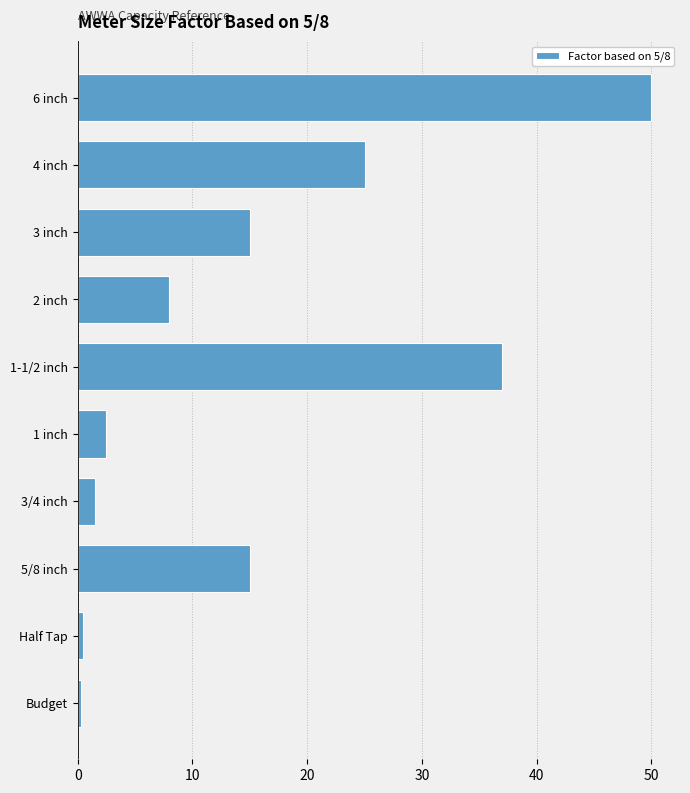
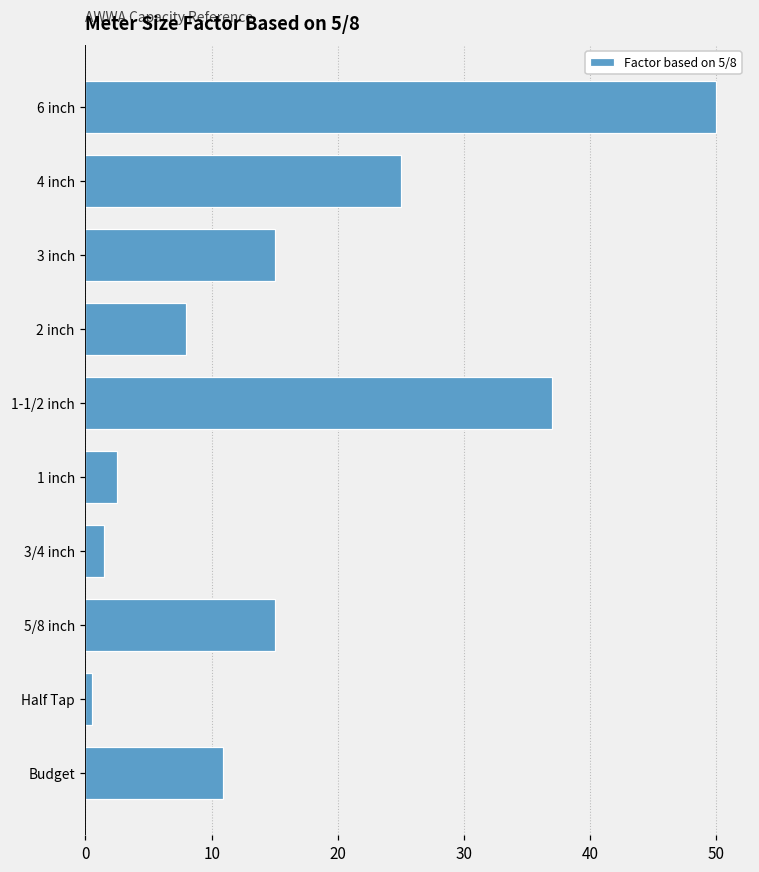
Budget: 0.3 -> 10.9
